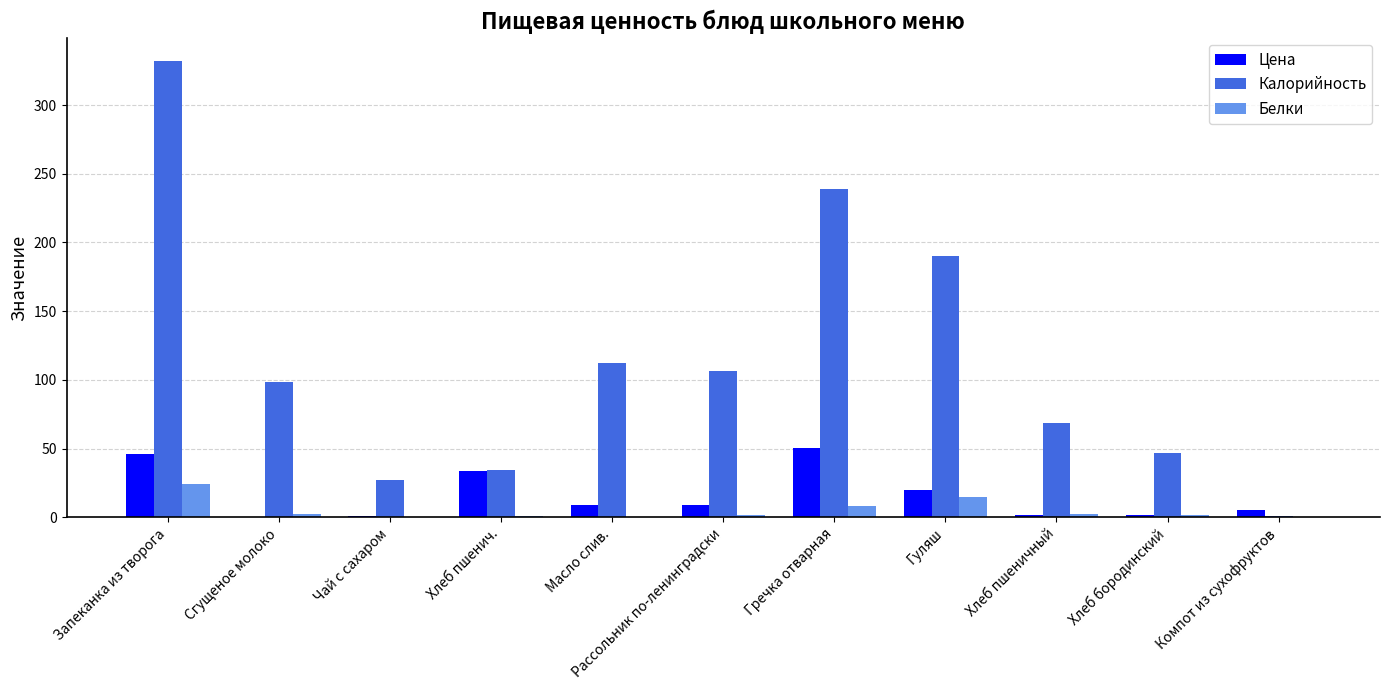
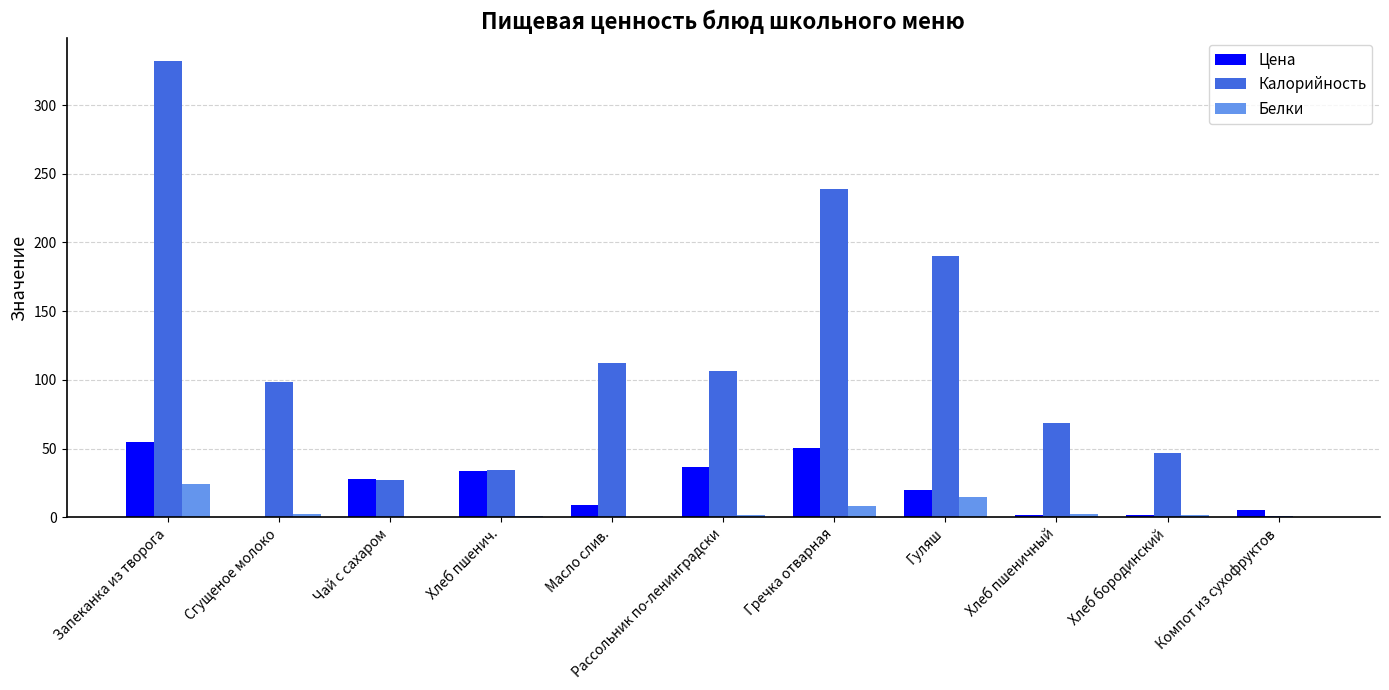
Цена, Запеканка из творога: 46 -> 55
Цена, Чай с сахаром: 1 -> 28
Цена, Рассольник по-ленинградски: 9 -> 37
